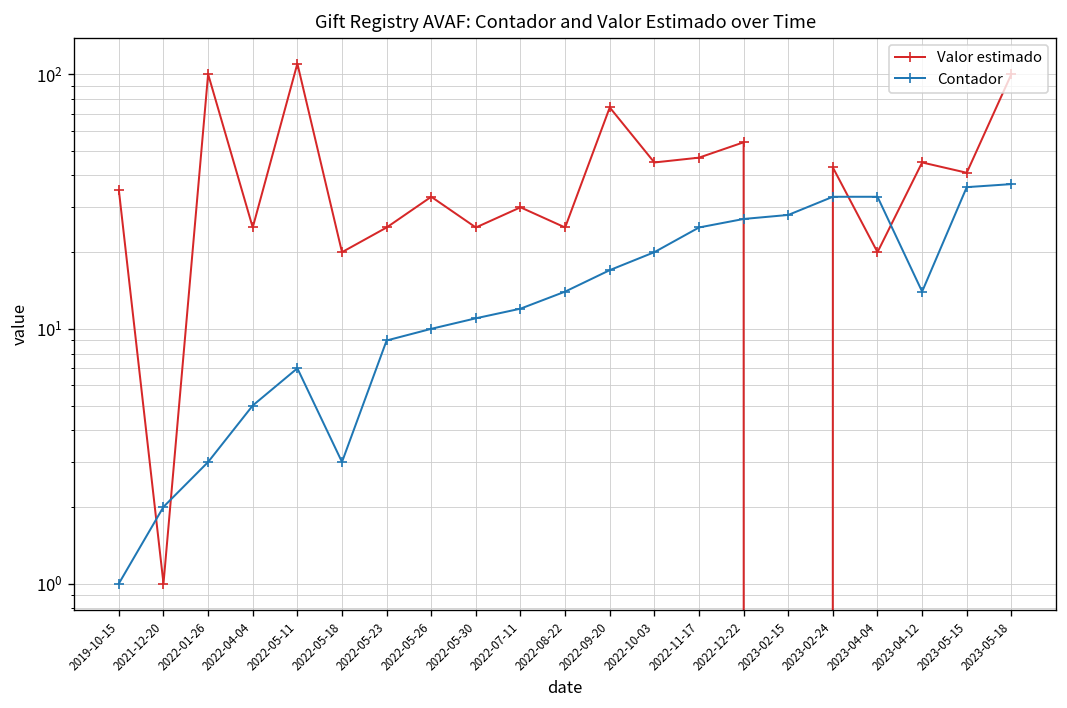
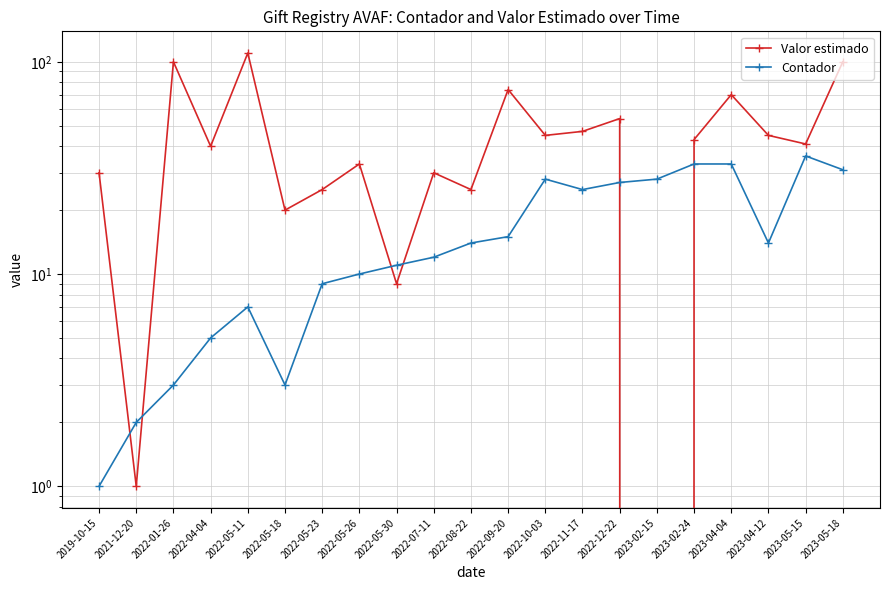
Valor estimado, 2019-10-15: 35 -> 30
Valor estimado, 2022-04-04: 25 -> 40
Valor estimado, 2022-05-30: 25 -> 9
Contador, 2022-09-20: 17 -> 15
Contador, 2022-10-03: 20 -> 28
Valor estimado, 2023-04-04: 20 -> 70
Contador, 2023-05-18: 37 -> 31
